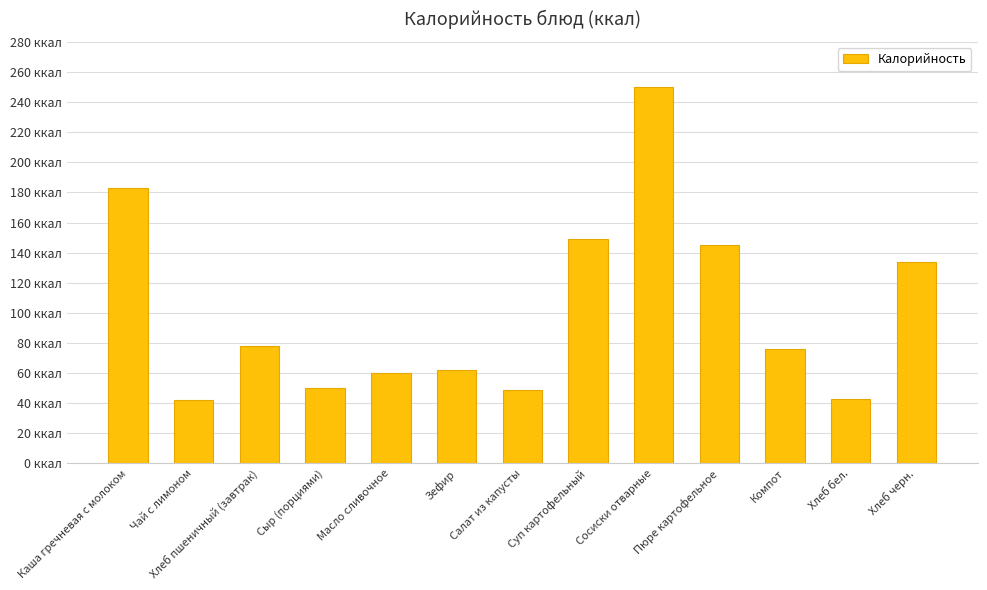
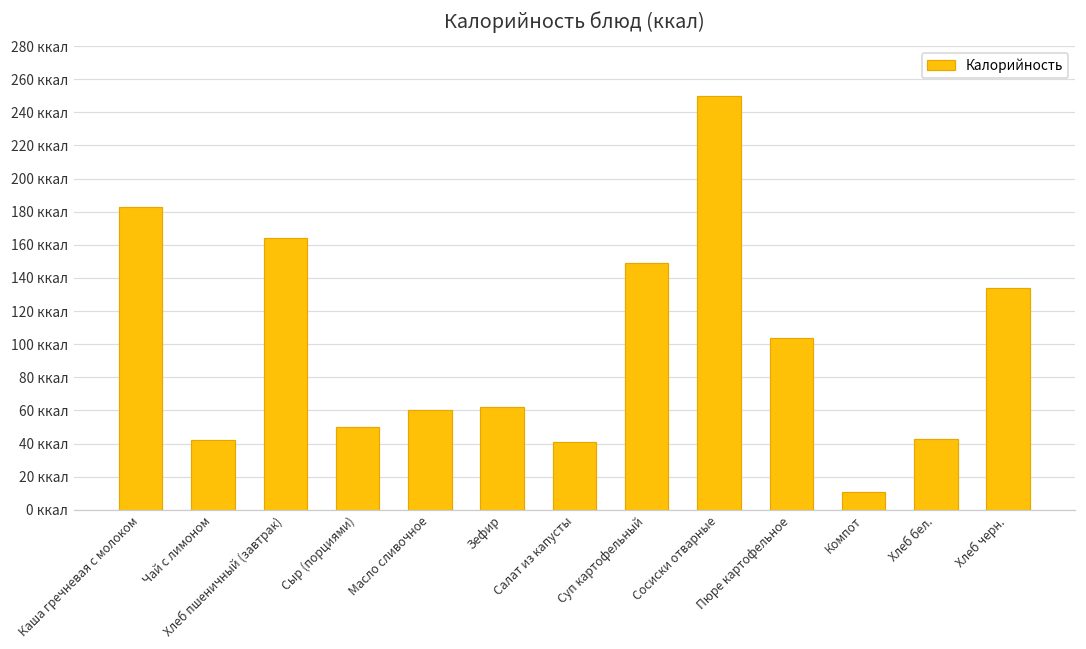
Хлеб пшеничный (завтрак): 78 ккал -> 164 ккал
Салат из капусты: 49 ккал -> 41 ккал
Пюре картофельное: 145 ккал -> 104 ккал
Компот: 76 ккал -> 11 ккал
